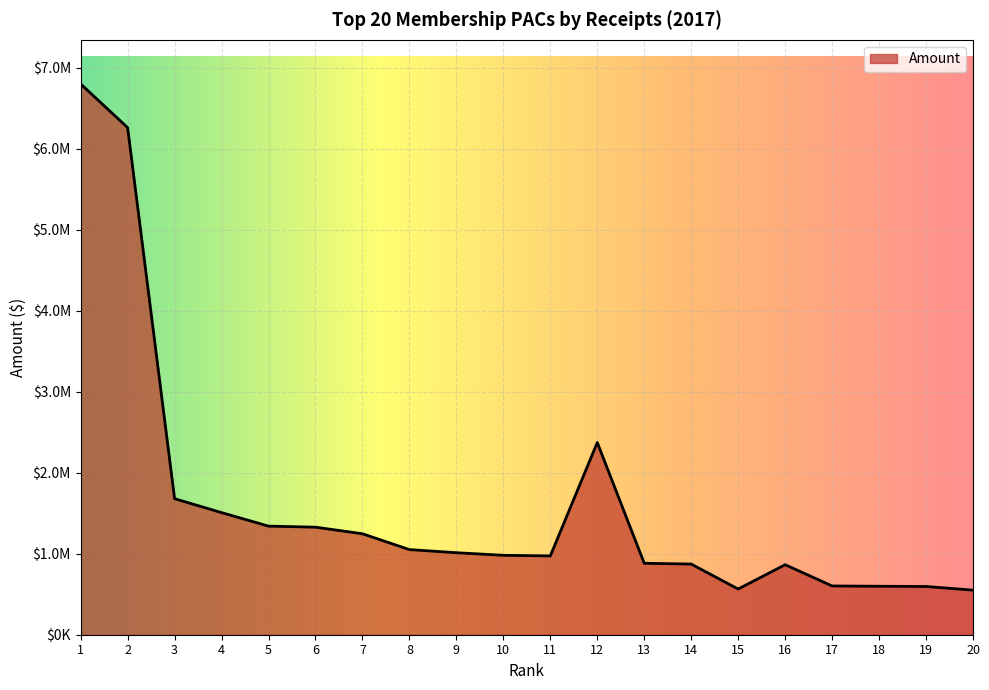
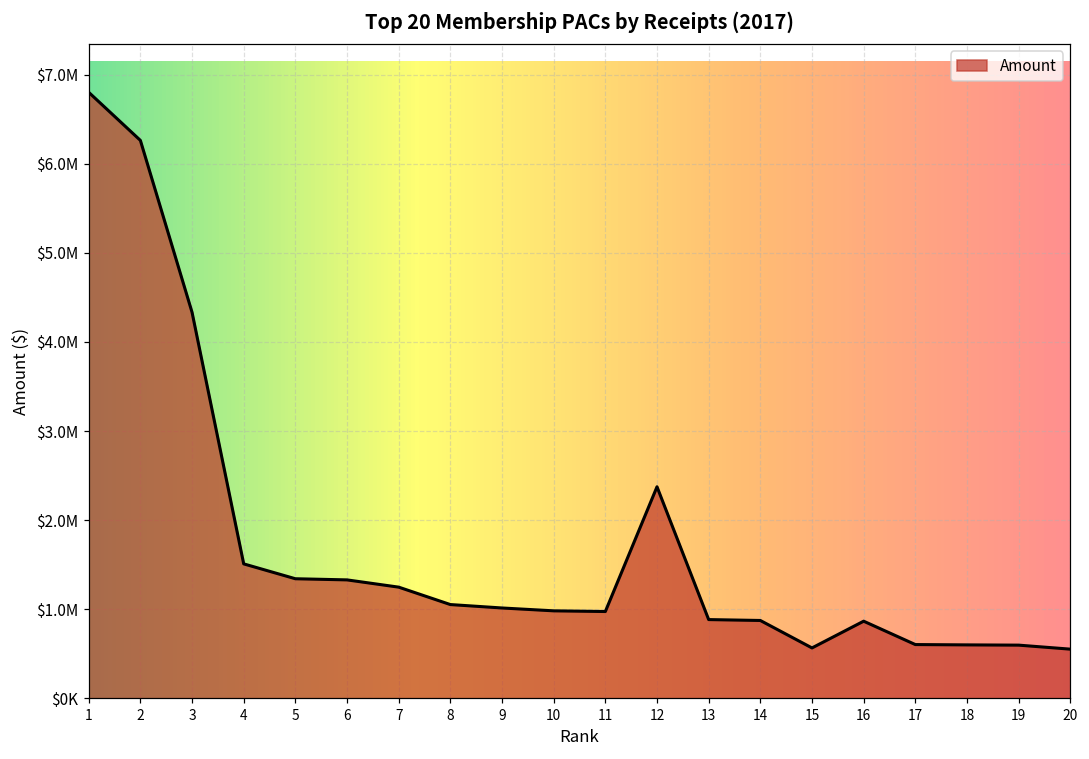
3: $1700000 -> $4300000
